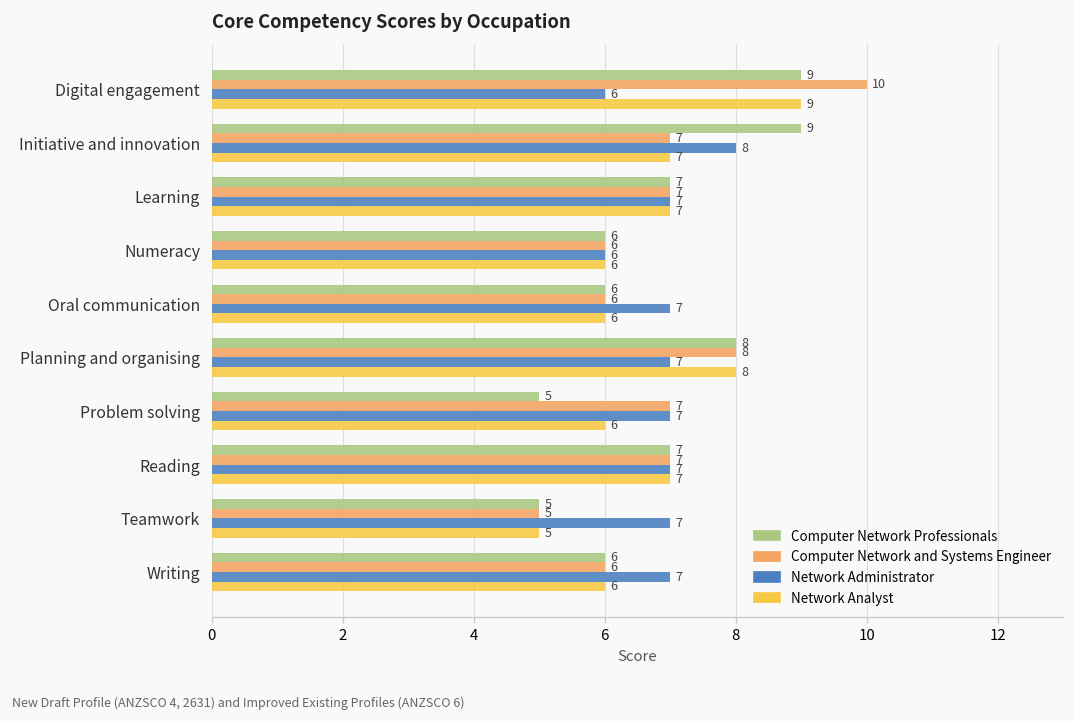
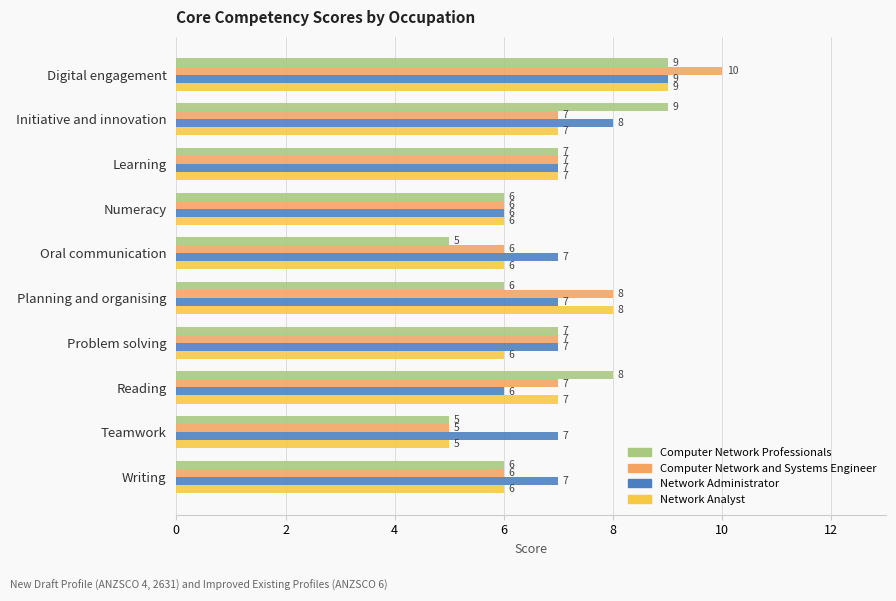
Network Administrator, Digital engagement: 6 -> 9
Computer Network Professionals, Oral communication: 6 -> 5
Computer Network Professionals, Planning and organising: 8 -> 6
Computer Network Professionals, Problem solving: 5 -> 7
Computer Network Professionals, Reading: 7 -> 8
Network Administrator, Reading: 7 -> 6
